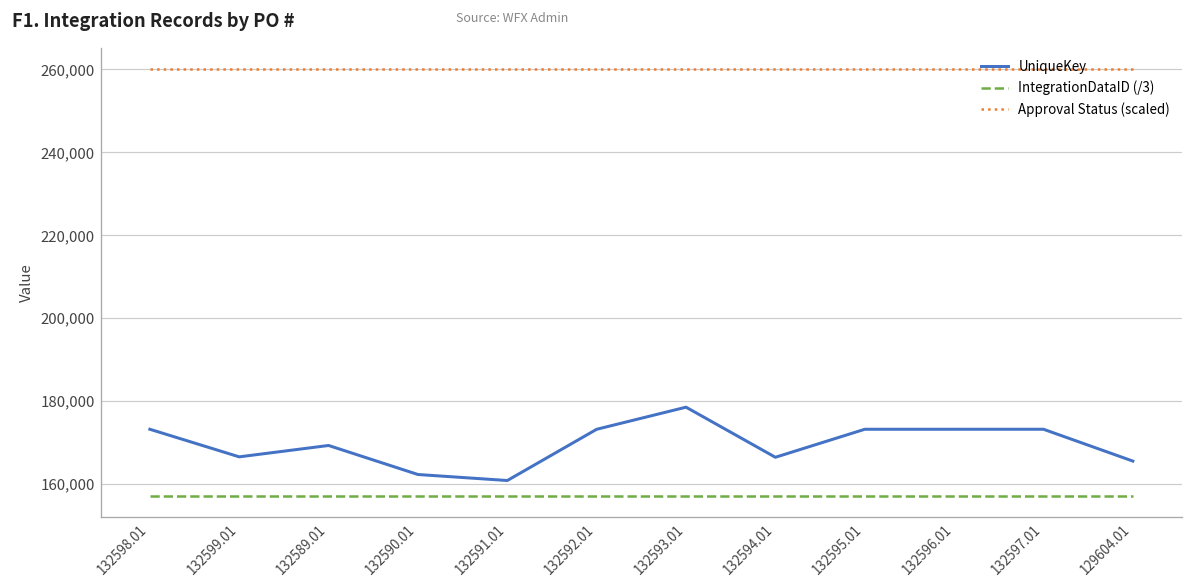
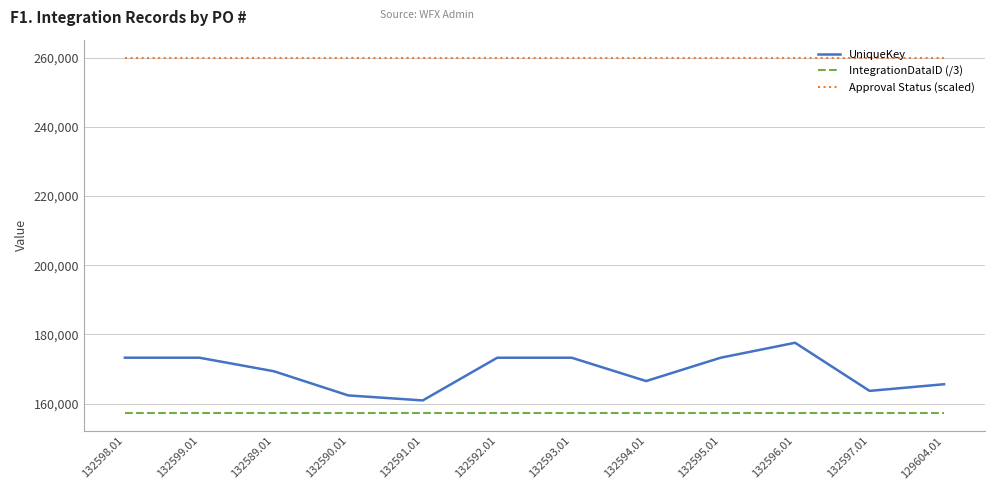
UniqueKey, 132599.01: 167,000 -> 173,000
UniqueKey, 132593.01: 179,000 -> 173,000
UniqueKey, 132596.01: 173,000 -> 178,000
UniqueKey, 132597.01: 173,000 -> 164,000
